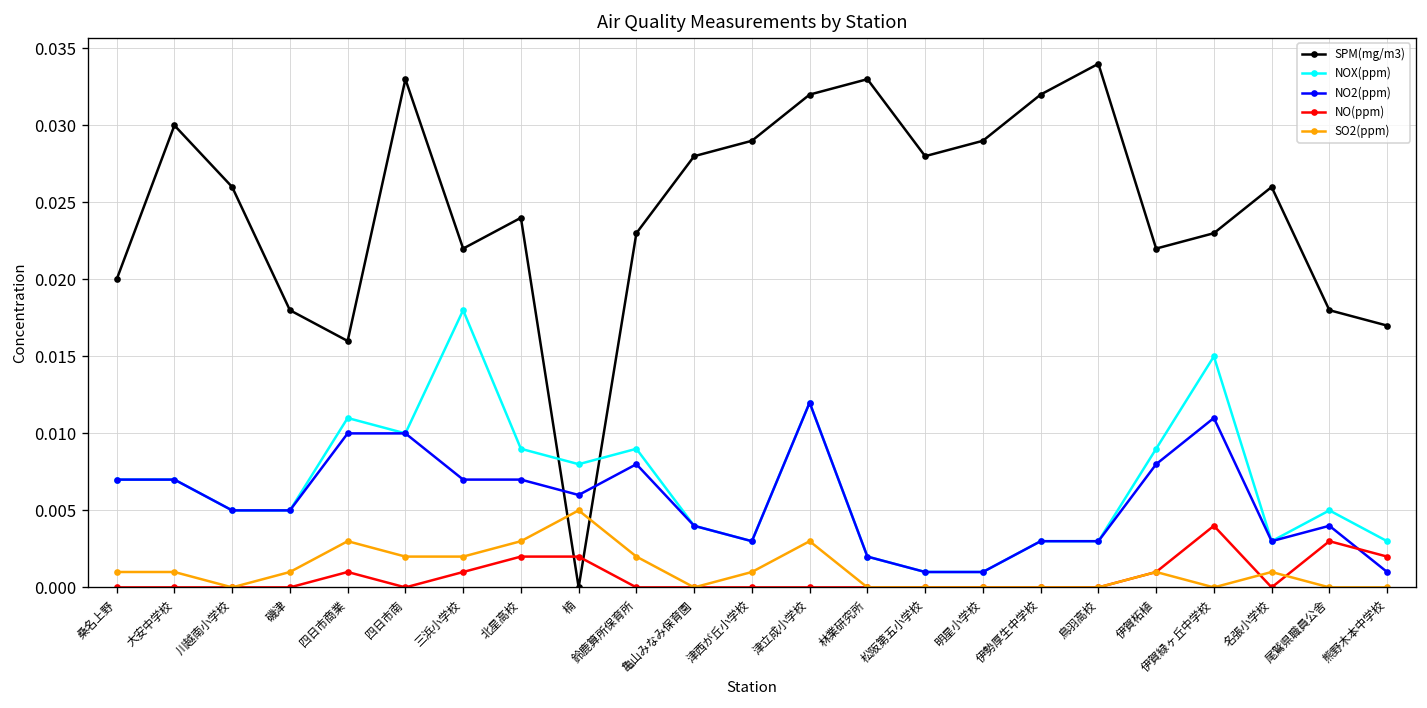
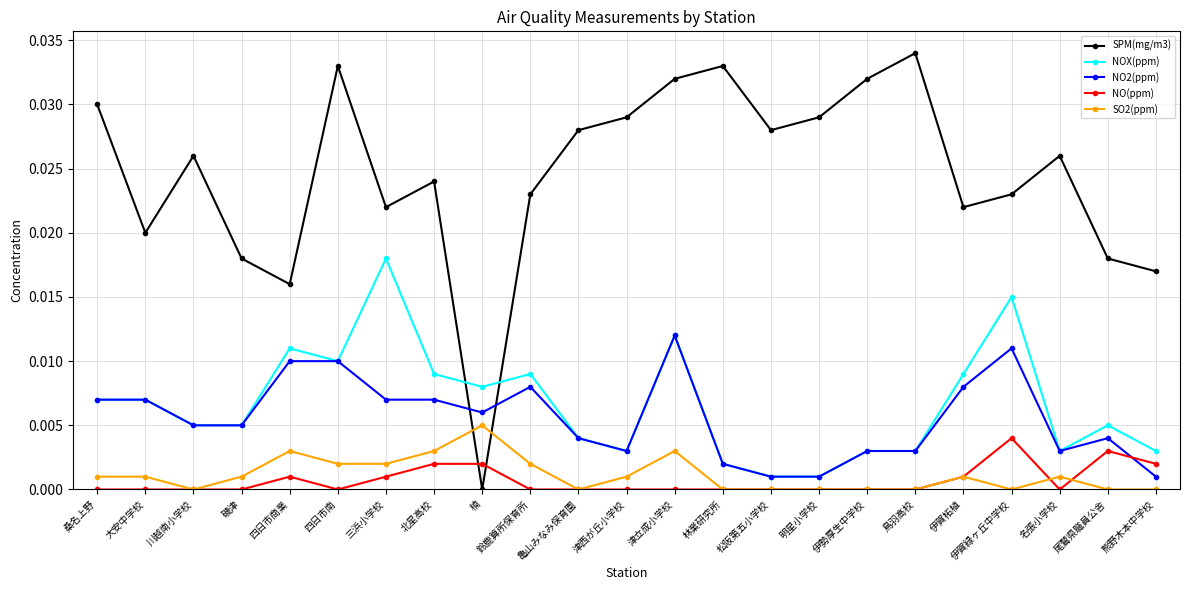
SPM(mg/m3), 桑名上野: 0.02 -> 0.03
SPM(mg/m3), 大安中学校: 0.03 -> 0.02
